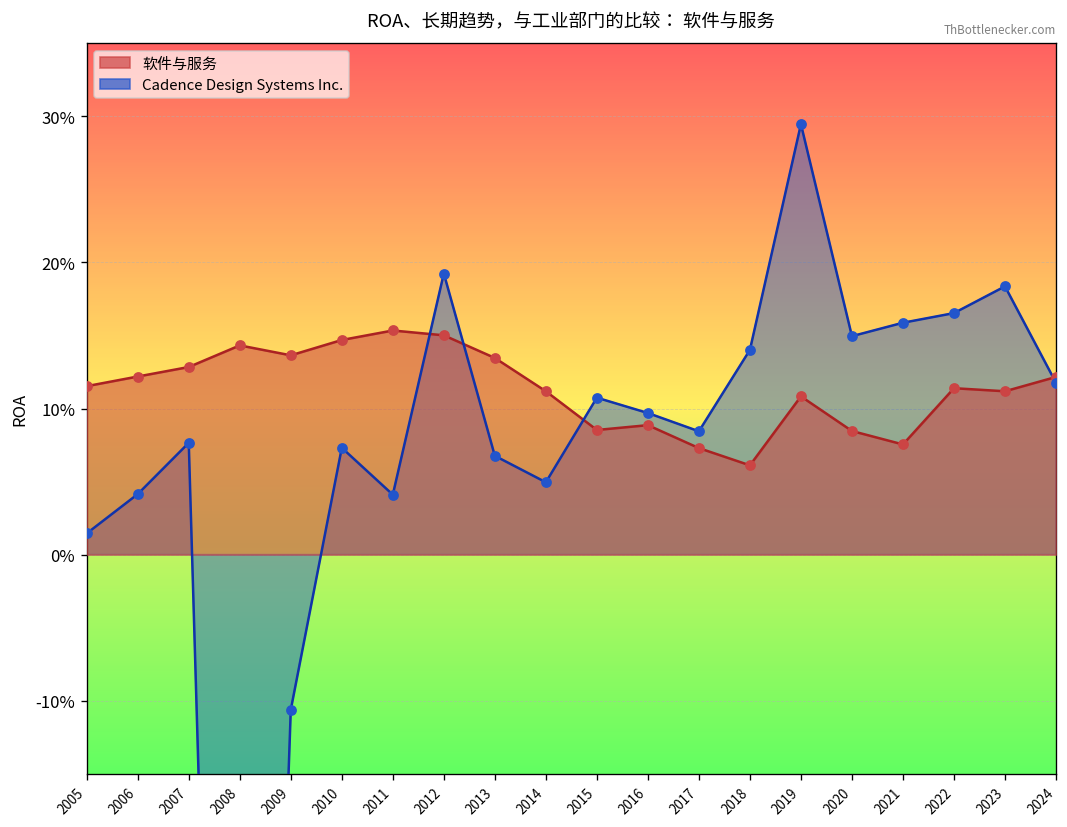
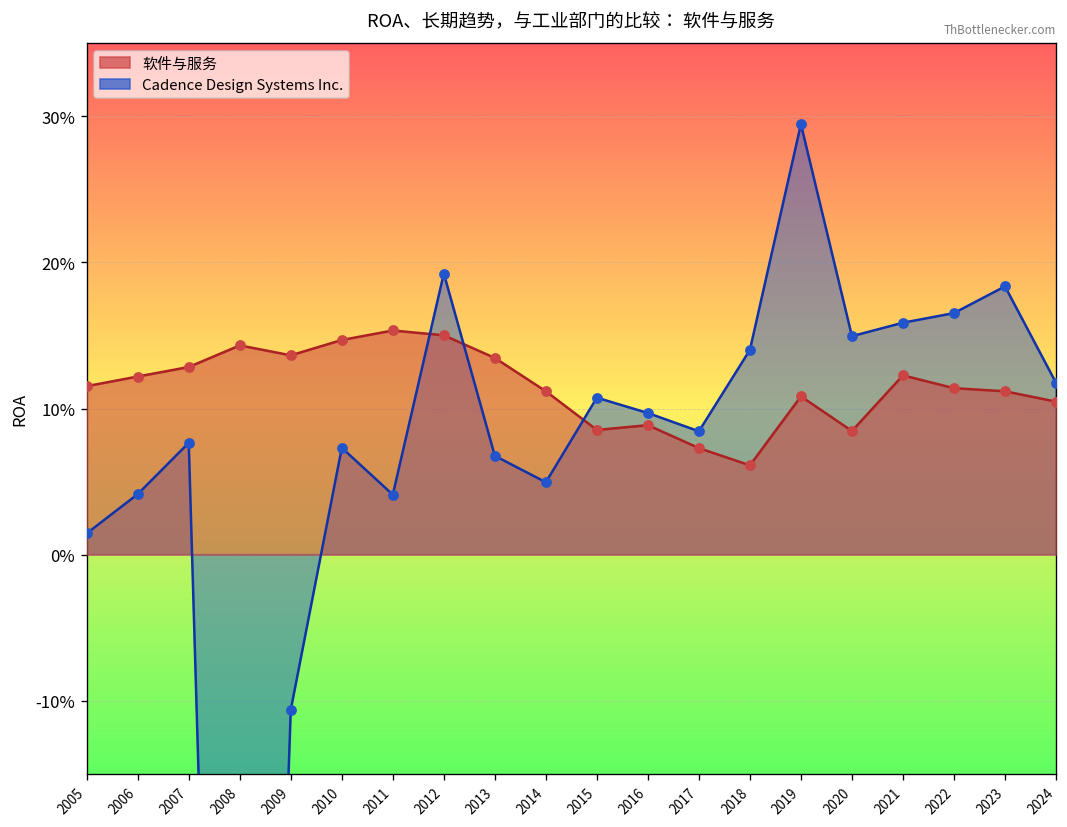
软件与服务, 2021: 7.5% -> 12.3%
软件与服务, 2024: 12.2% -> 10.5%
